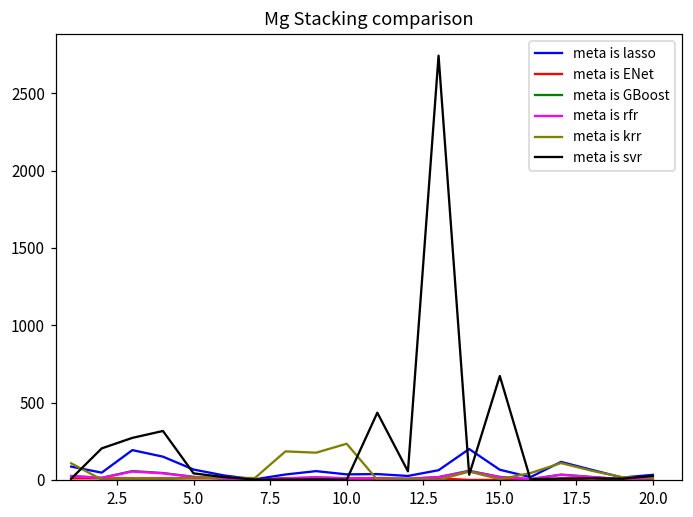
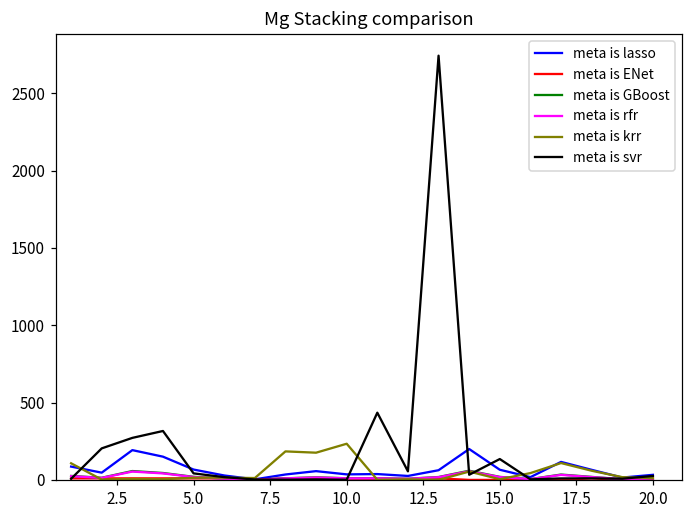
meta is svr, 15.0: 670 -> 130
